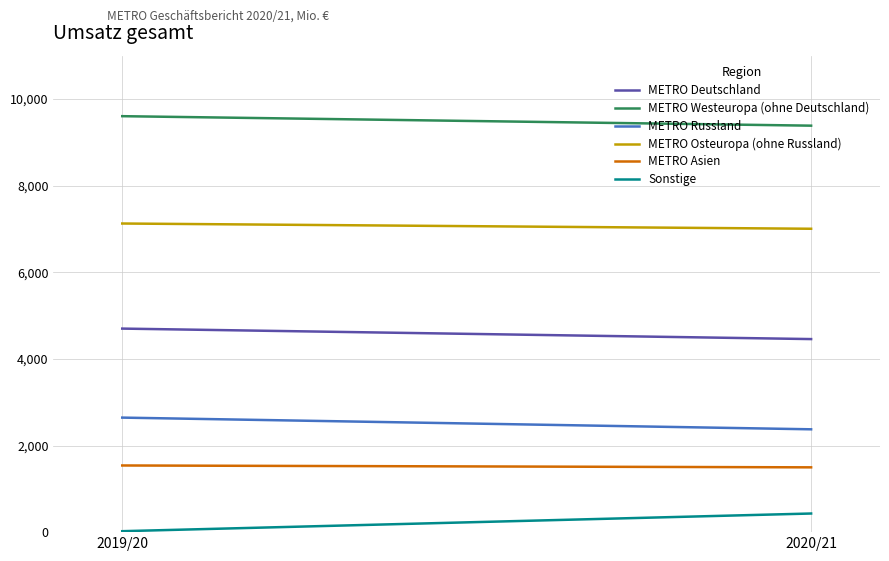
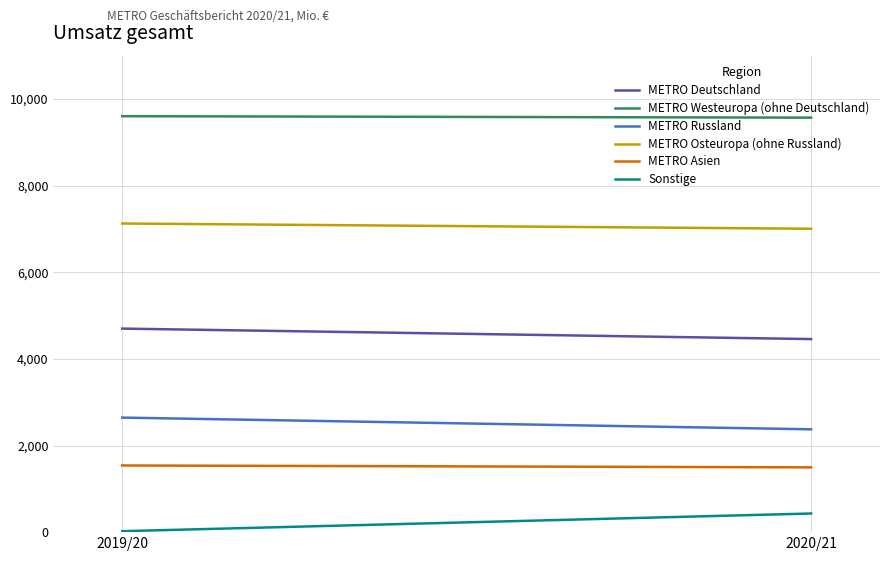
METRO Westeuropa (ohne Deutschland), 2020/21: 9,400 -> 9,600
